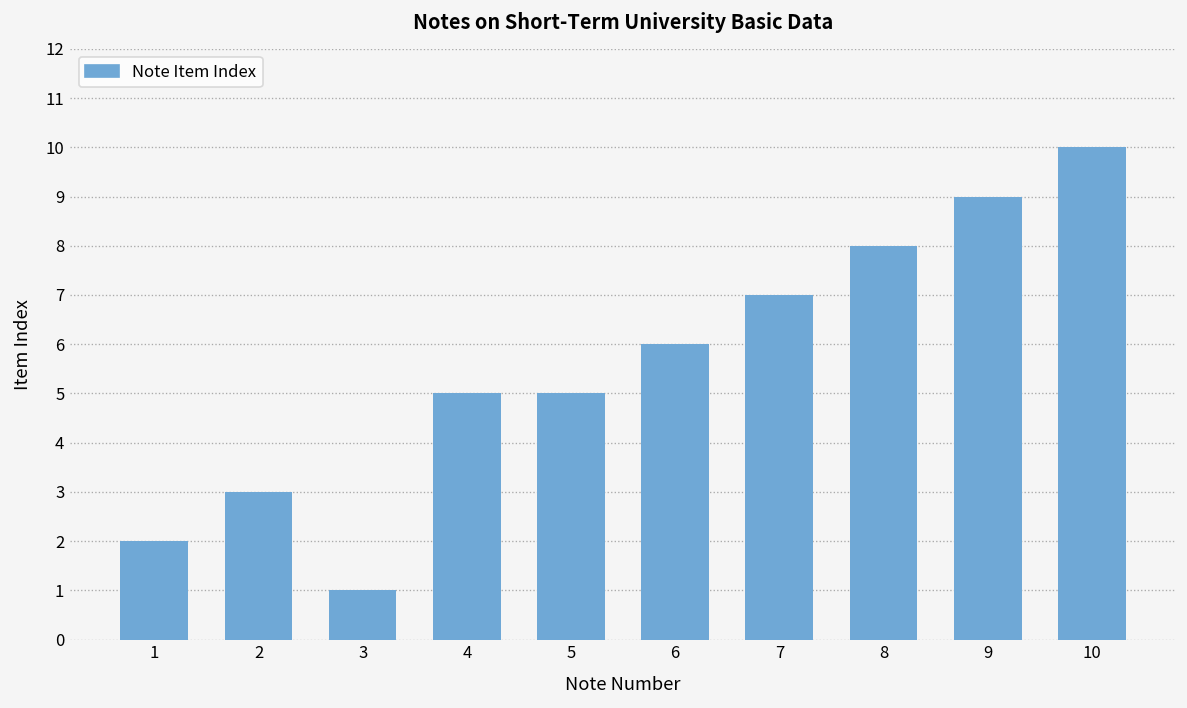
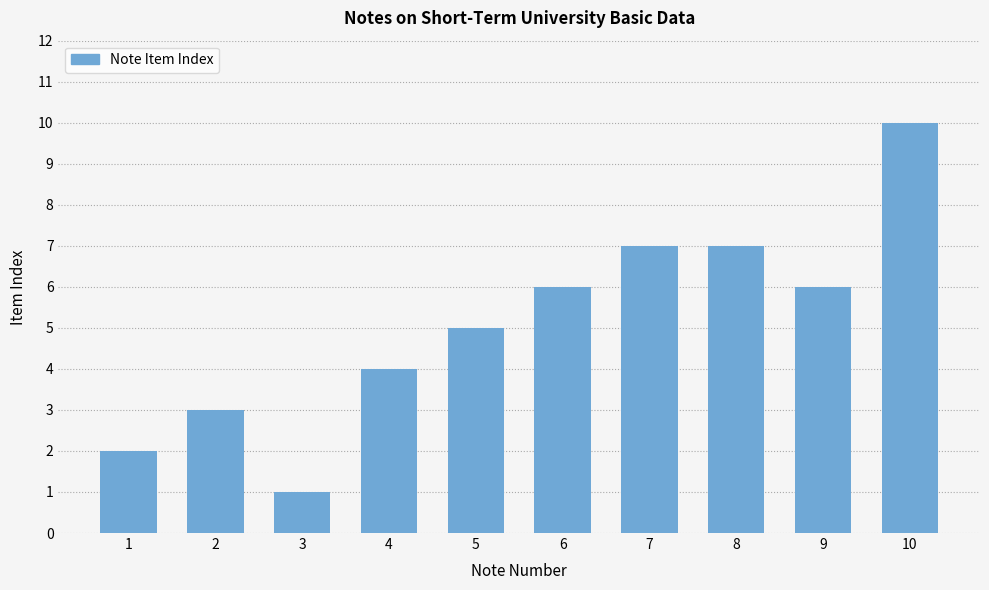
4: 5 -> 4
8: 8 -> 7
9: 9 -> 6
